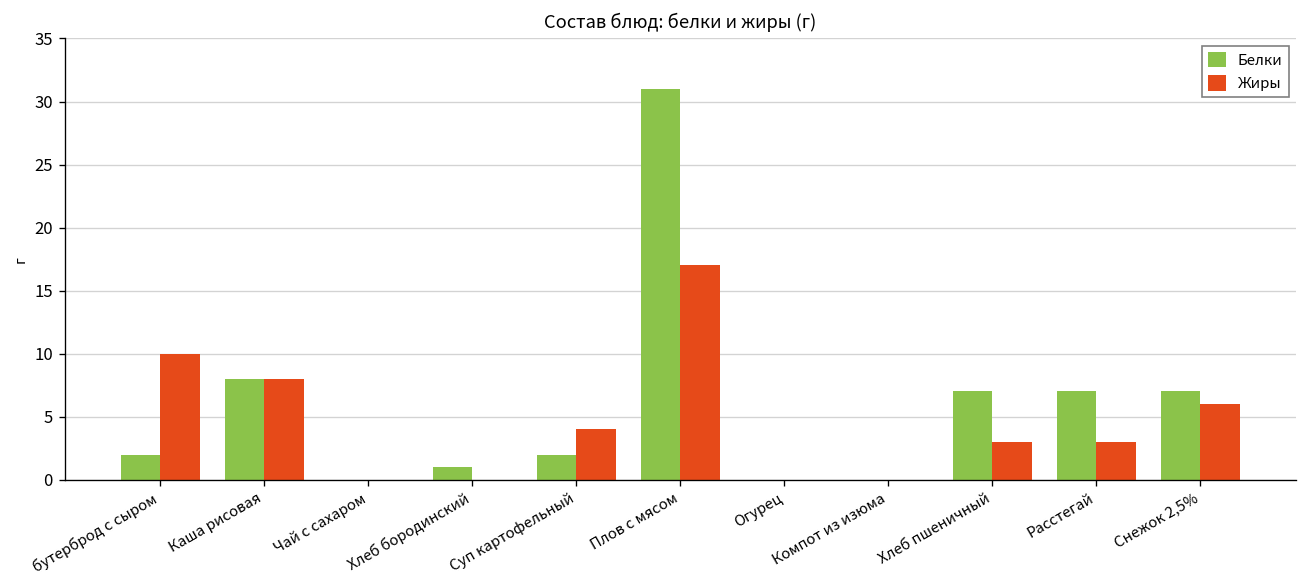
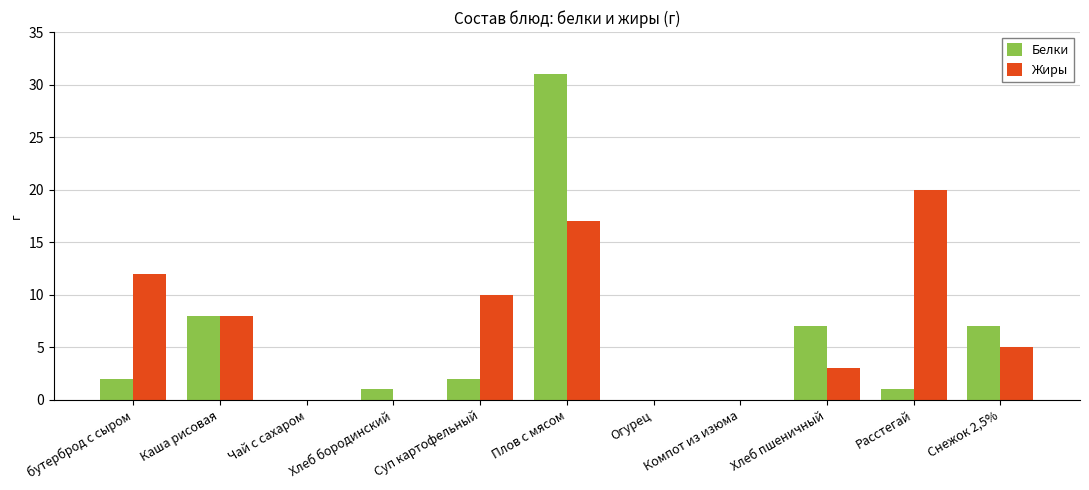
Жиры, бутерброд с сыром: 10 -> 12
Жиры, Суп картофельный: 4 -> 10
Белки, Расстегай: 7 -> 1
Жиры, Расстегай: 3 -> 20
Жиры, Снежок 2,5%: 6 -> 5
